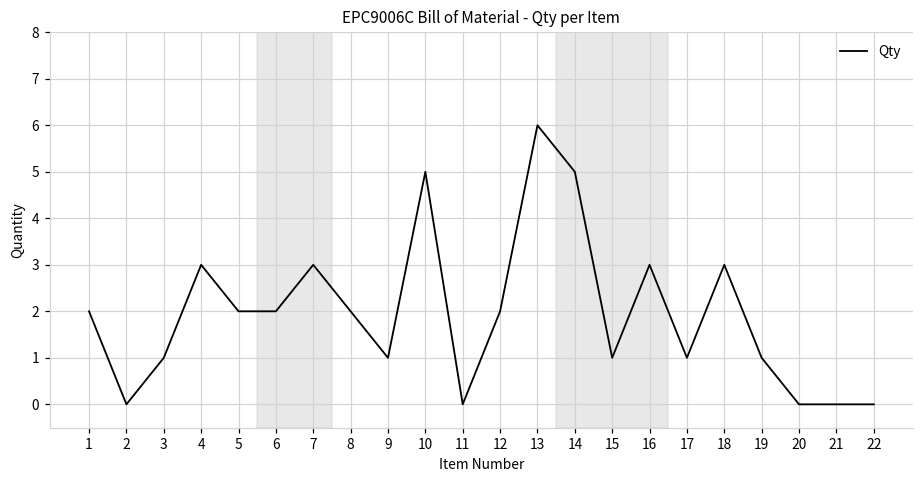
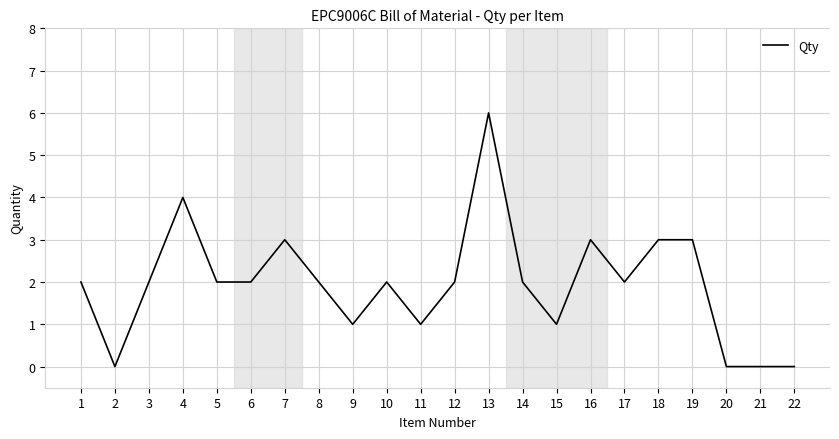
3: 1 -> 2
4: 3 -> 4
10: 5 -> 2
11: 0 -> 1
14: 5 -> 2
17: 1 -> 2
19: 1 -> 3
